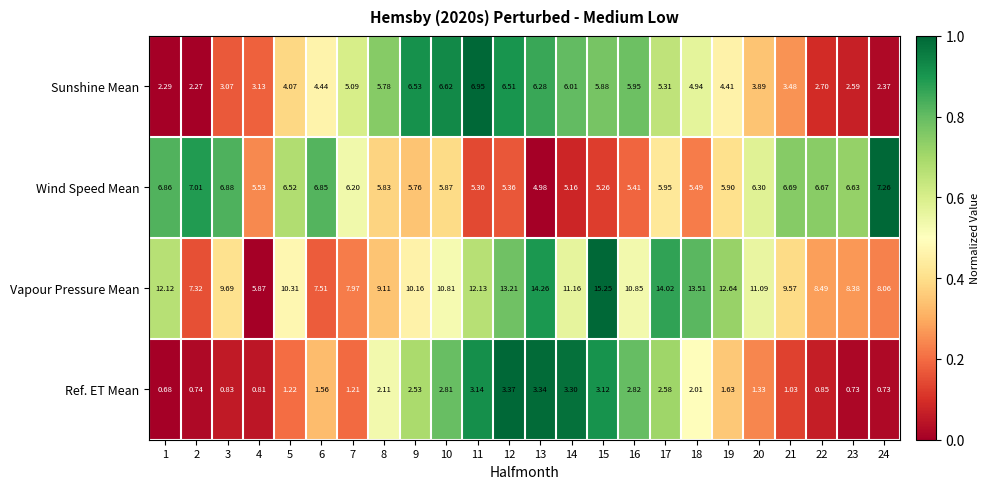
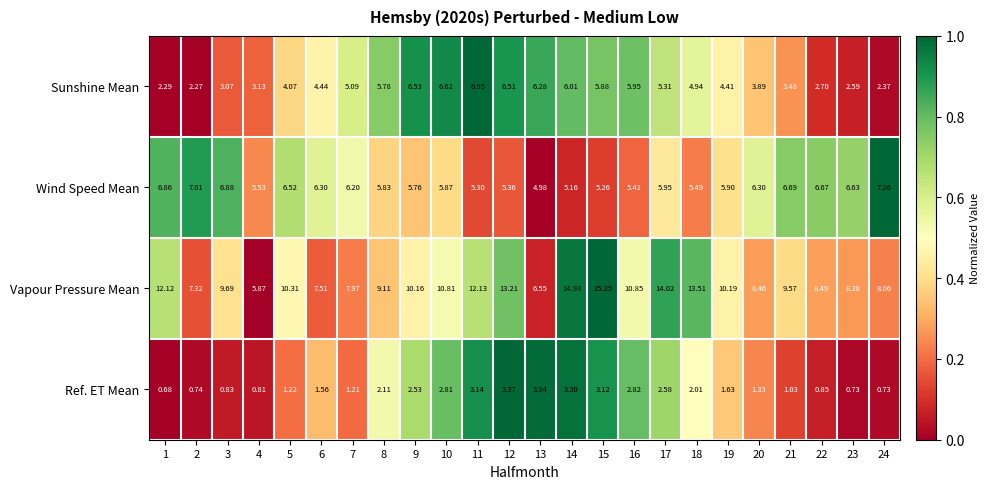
Wind Speed Mean, 6: 6.85 -> 6.30
Vapour Pressure Mean, 13: 14.26 -> 6.55
Vapour Pressure Mean, 14: 11.16 -> 14.93
Vapour Pressure Mean, 19: 12.64 -> 10.19
Vapour Pressure Mean, 20: 11.09 -> 8.46
